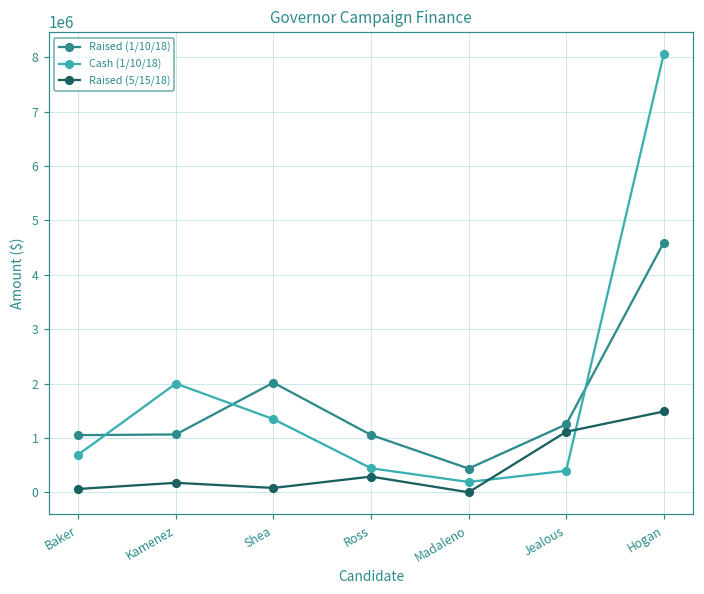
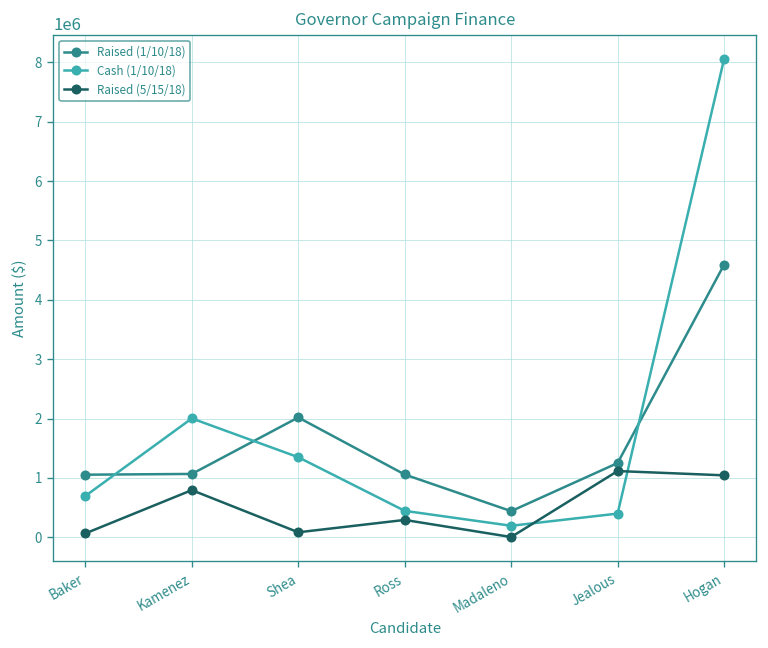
Raised (5/15/18), Kamenez: 200000 -> 800000
Raised (5/15/18), Hogan: 1500000 -> 1000000
